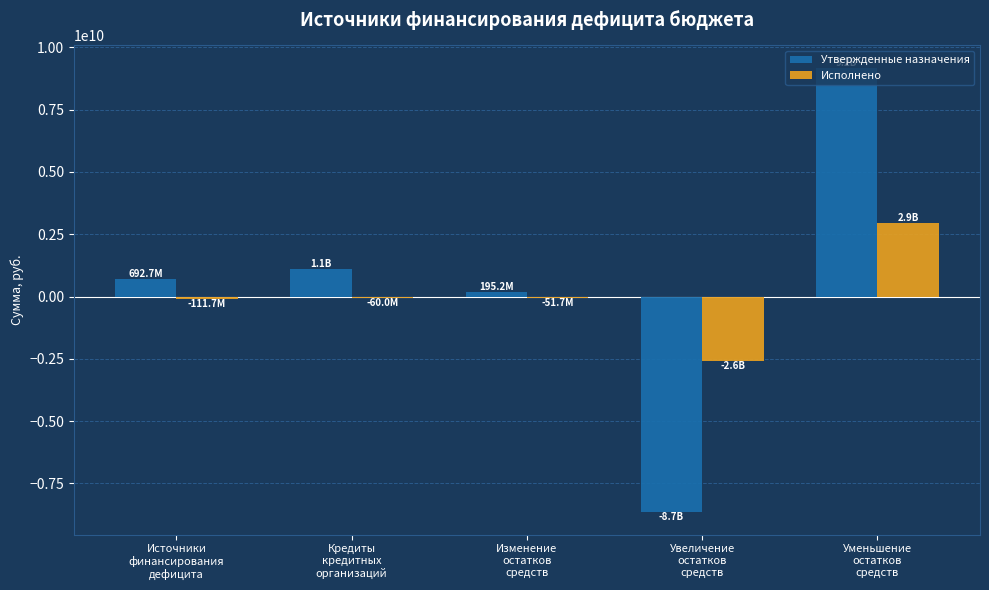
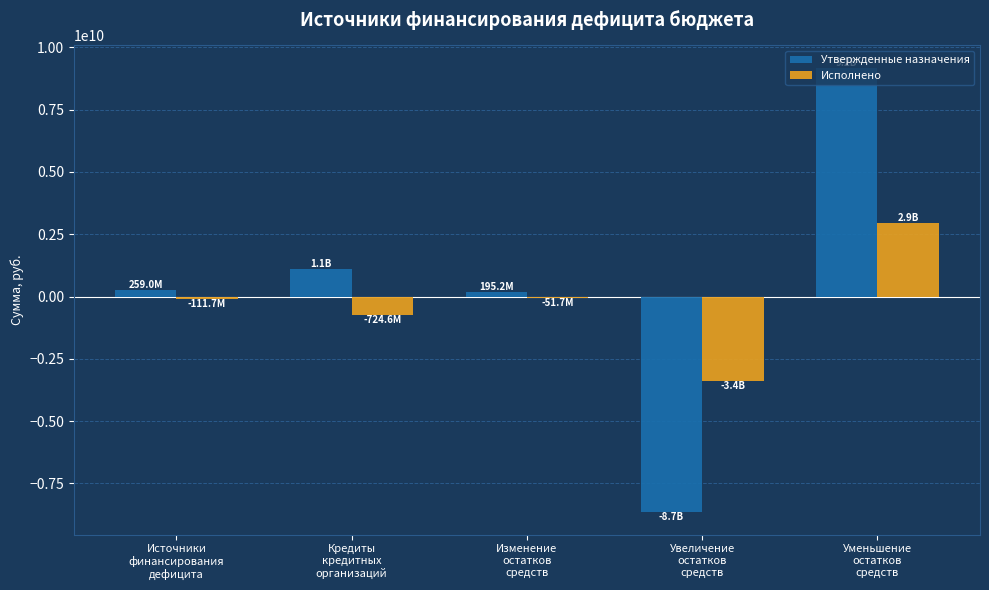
Утвержденные назначения, Источники финансирования дефицита: 692.7M -> 259.0M
Исполнено, Кредиты кредитных организаций: -60.0M -> -724.6M
Исполнено, Увеличение остатков средств: -2.6B -> -3.4B
